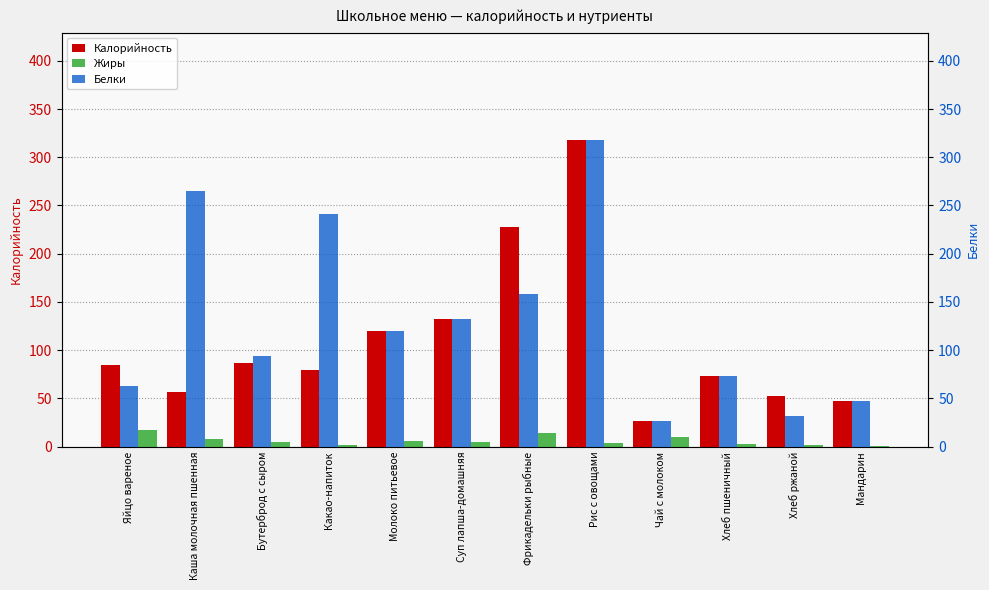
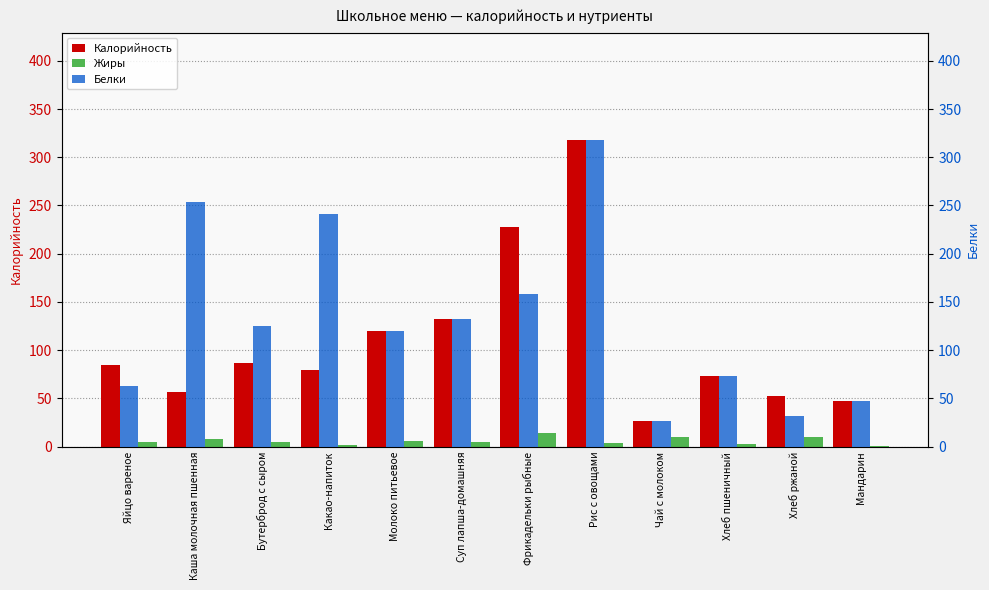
Жиры, Яйцо вареное: 20 -> 10
Жиры, Хлеб ржаной: 0 -> 10
Белки, Каша молочная пшенная: 260 -> 250
Белки, Бутерброд с сыром: 90 -> 130
